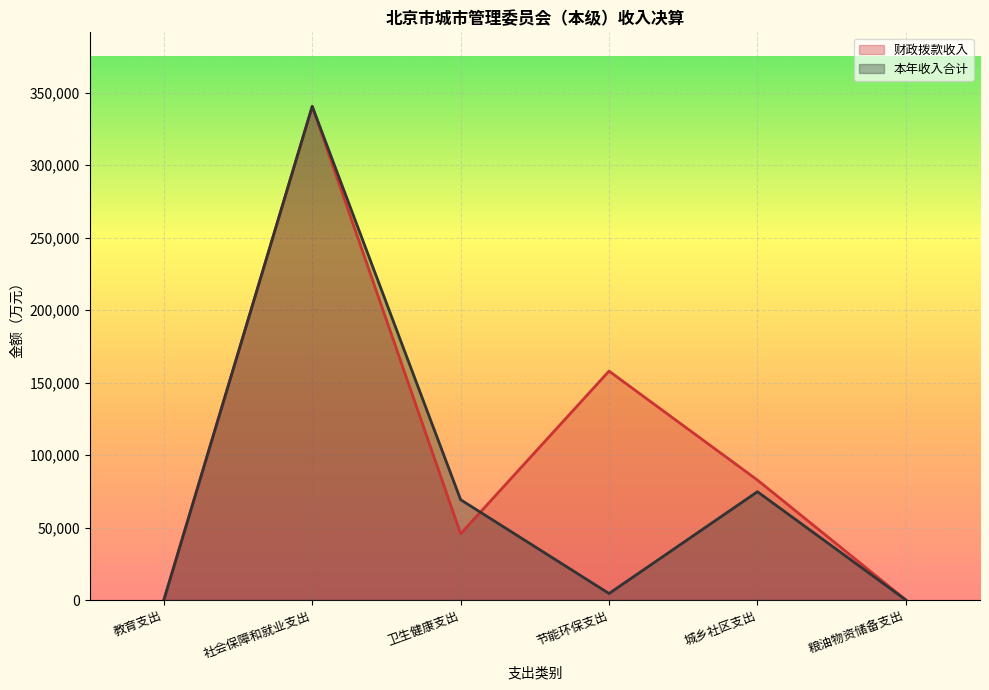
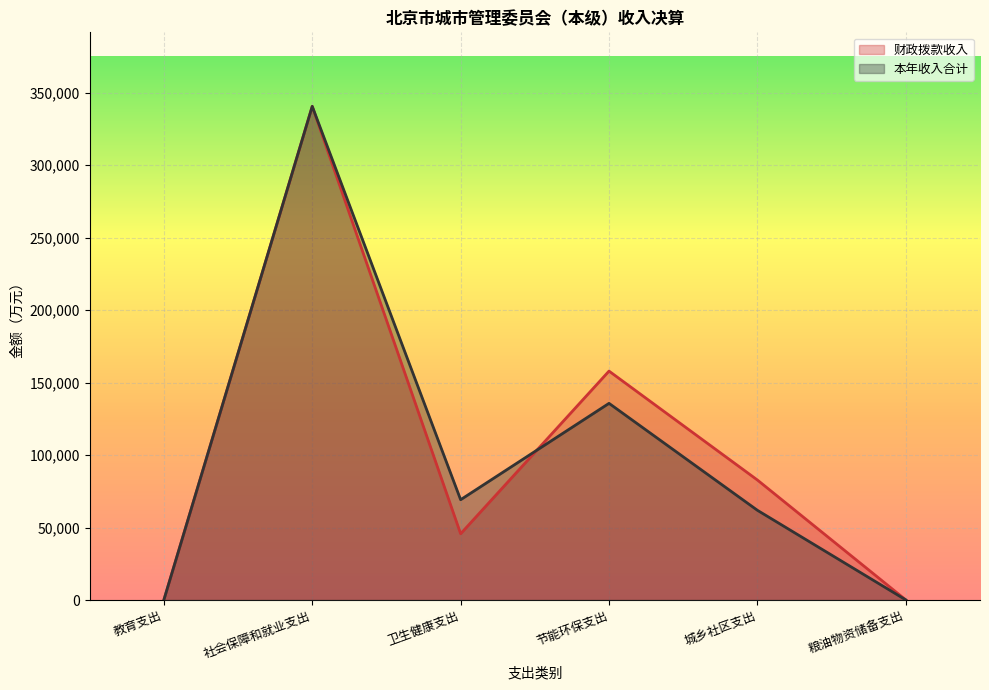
本年收入合计, 节能环保支出: 4,000 -> 136,000
本年收入合计, 城乡社区支出: 75,000 -> 62,000
